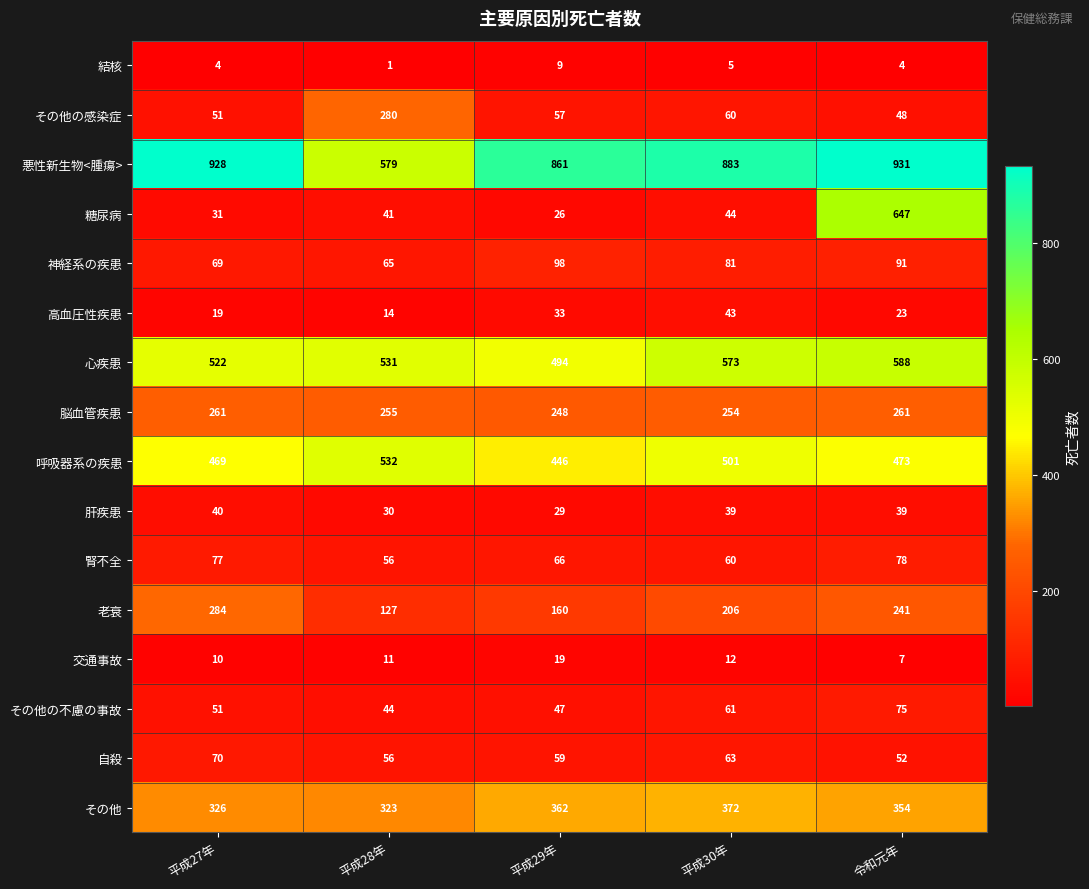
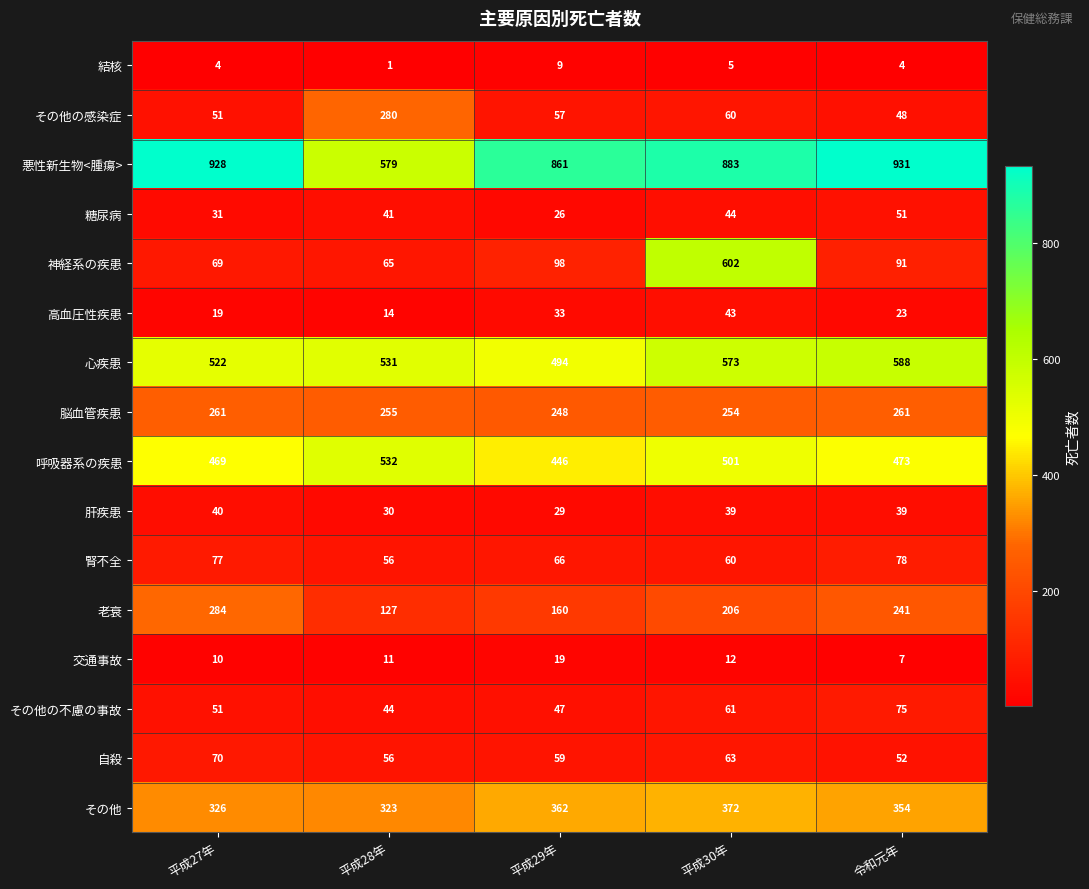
糖尿病, 令和元年: 647 -> 51
神経系の疾患, 平成30年: 81 -> 602
